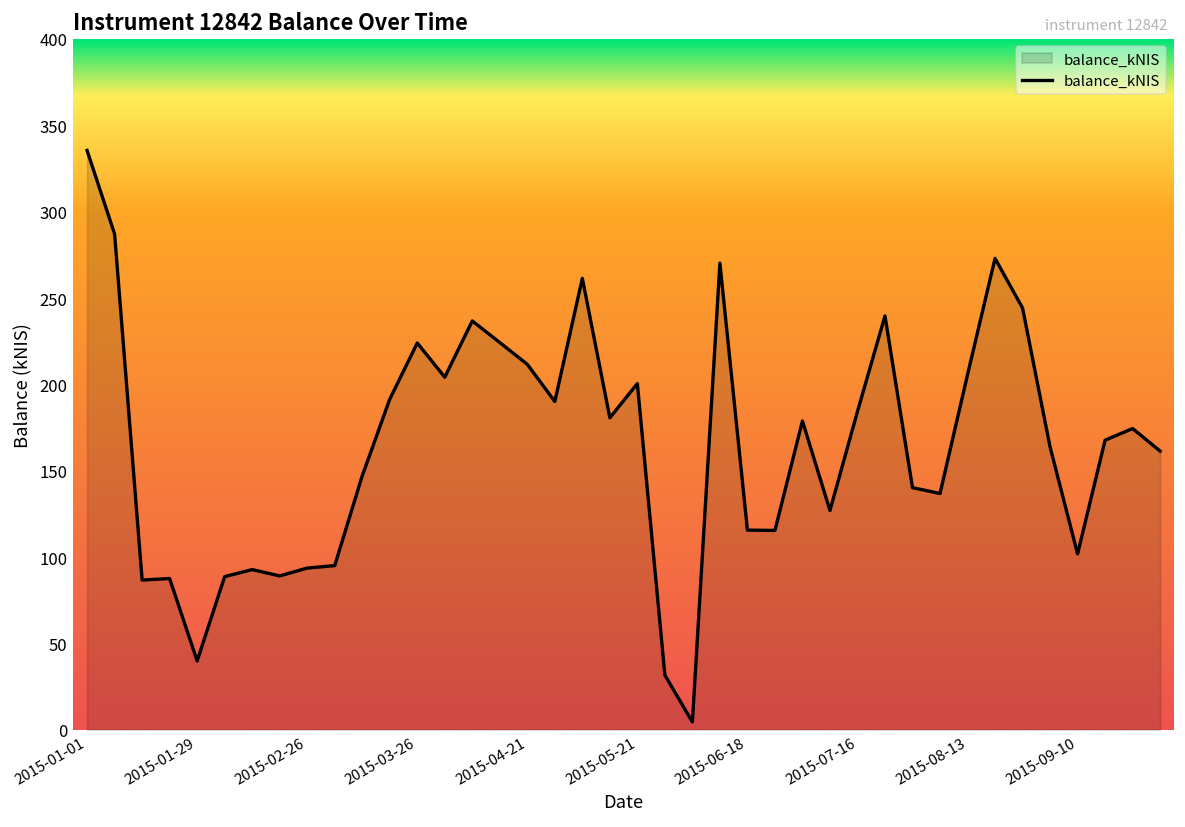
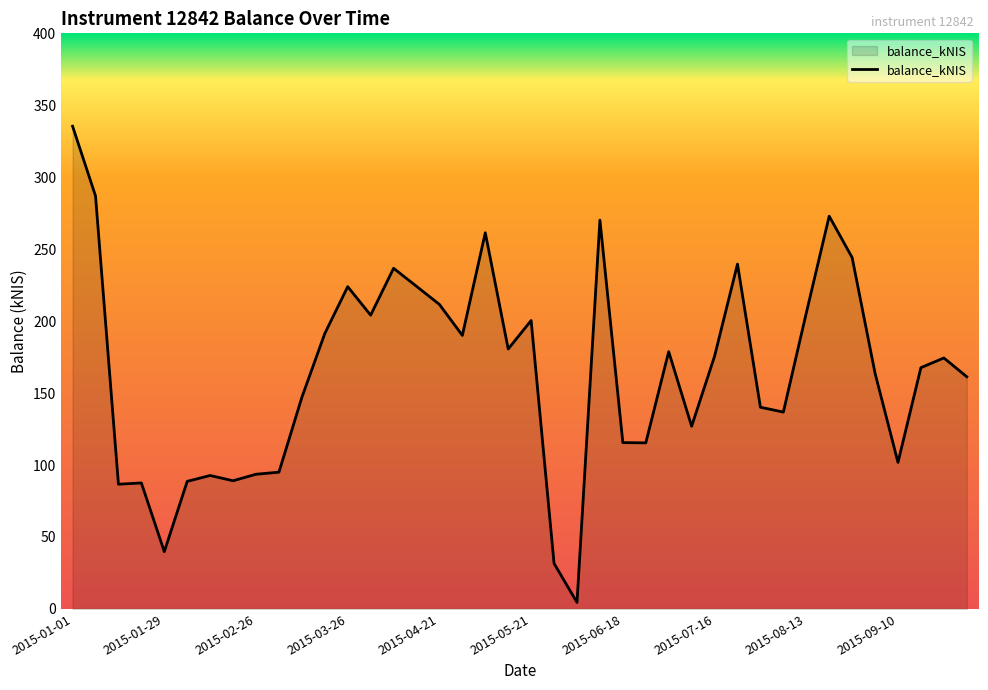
2015-07-16: 184 -> 176
